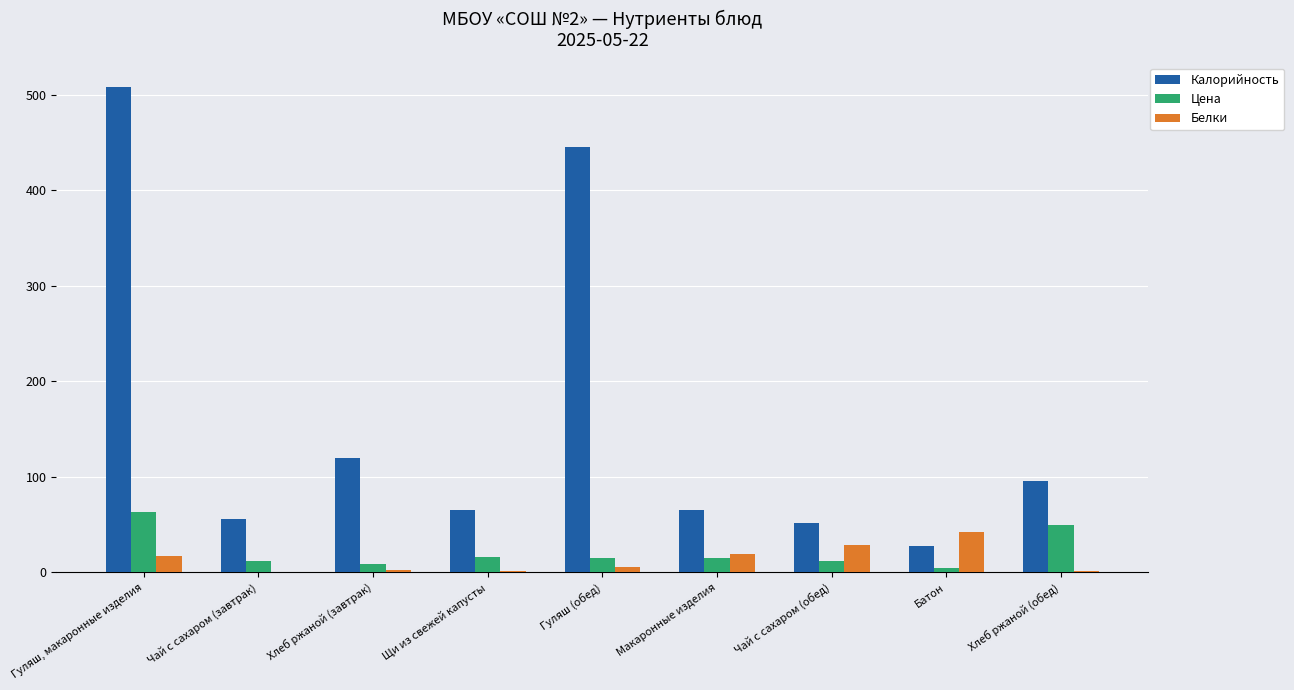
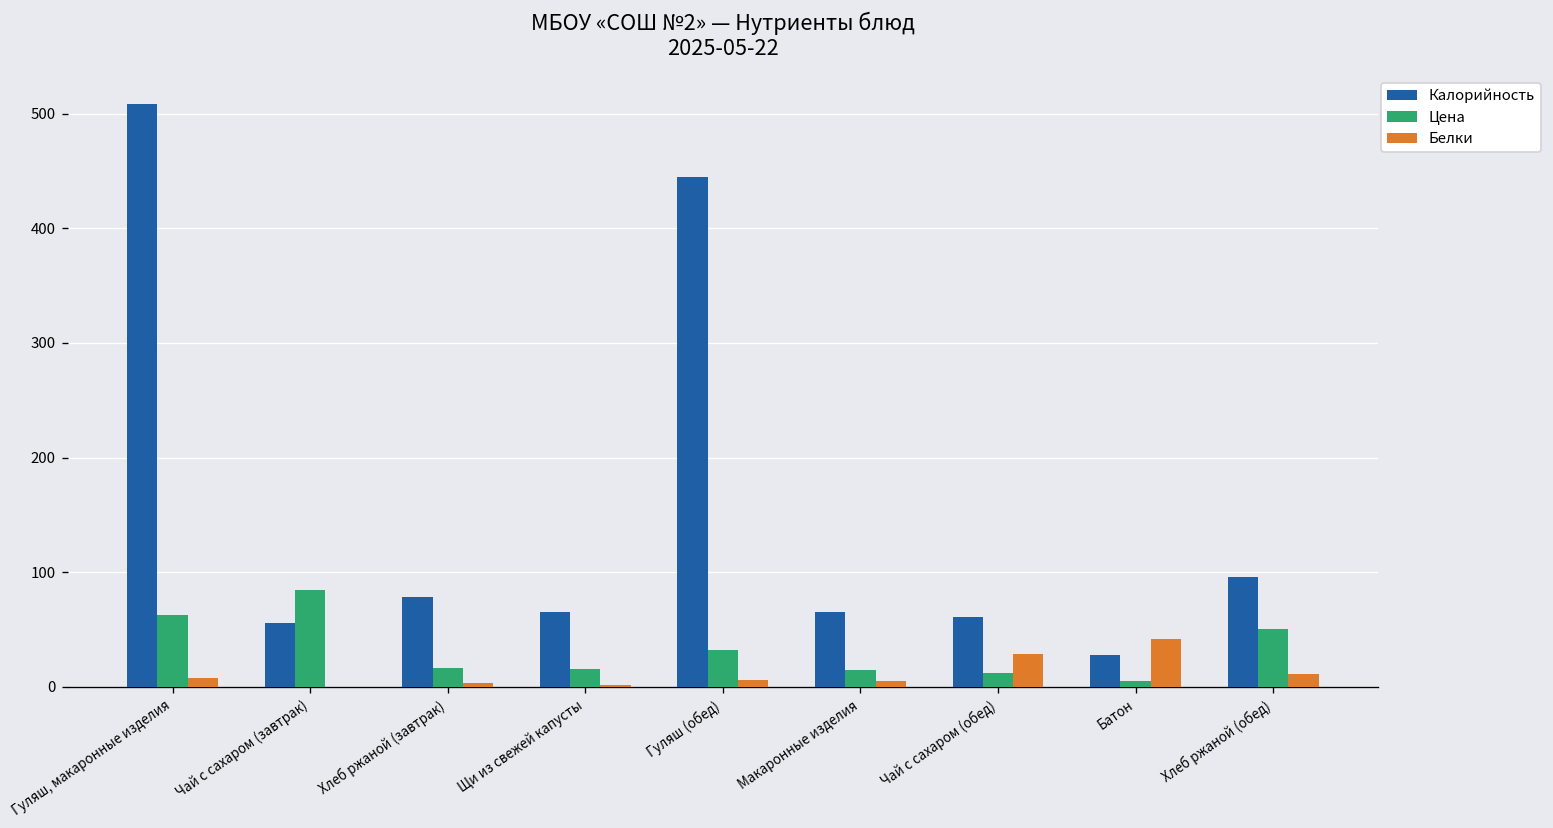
Белки, Гуляш, макаронные изделия: 20 -> 10
Цена, Чай с сахаром (завтрак): 10 -> 80
Калорийность, Хлеб ржаной (завтрак): 120 -> 80
Цена, Хлеб ржаной (завтрак): 10 -> 20
Цена, Гуляш (обед): 20 -> 30
Белки, Макаронные изделия: 20 -> 10
Калорийность, Чай с сахаром (обед): 50 -> 60
Белки, Хлеб ржаной (обед): 0 -> 10
